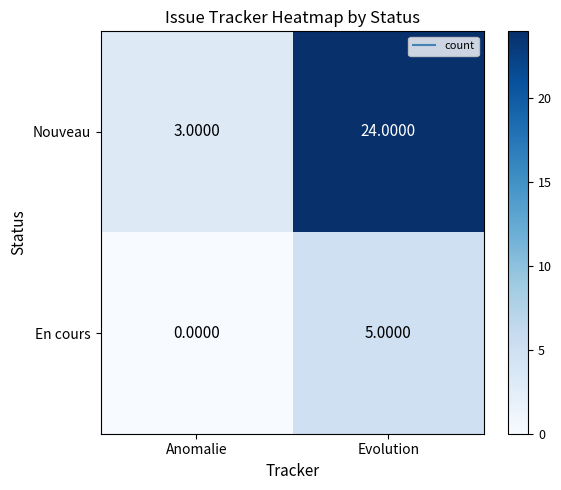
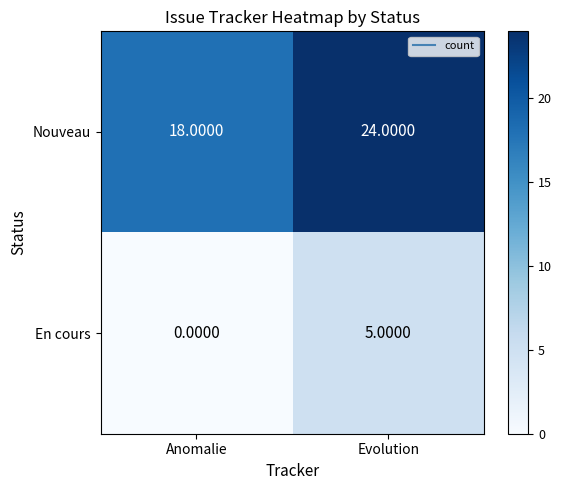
Nouveau, Anomalie: 3.0000 -> 18.0000
